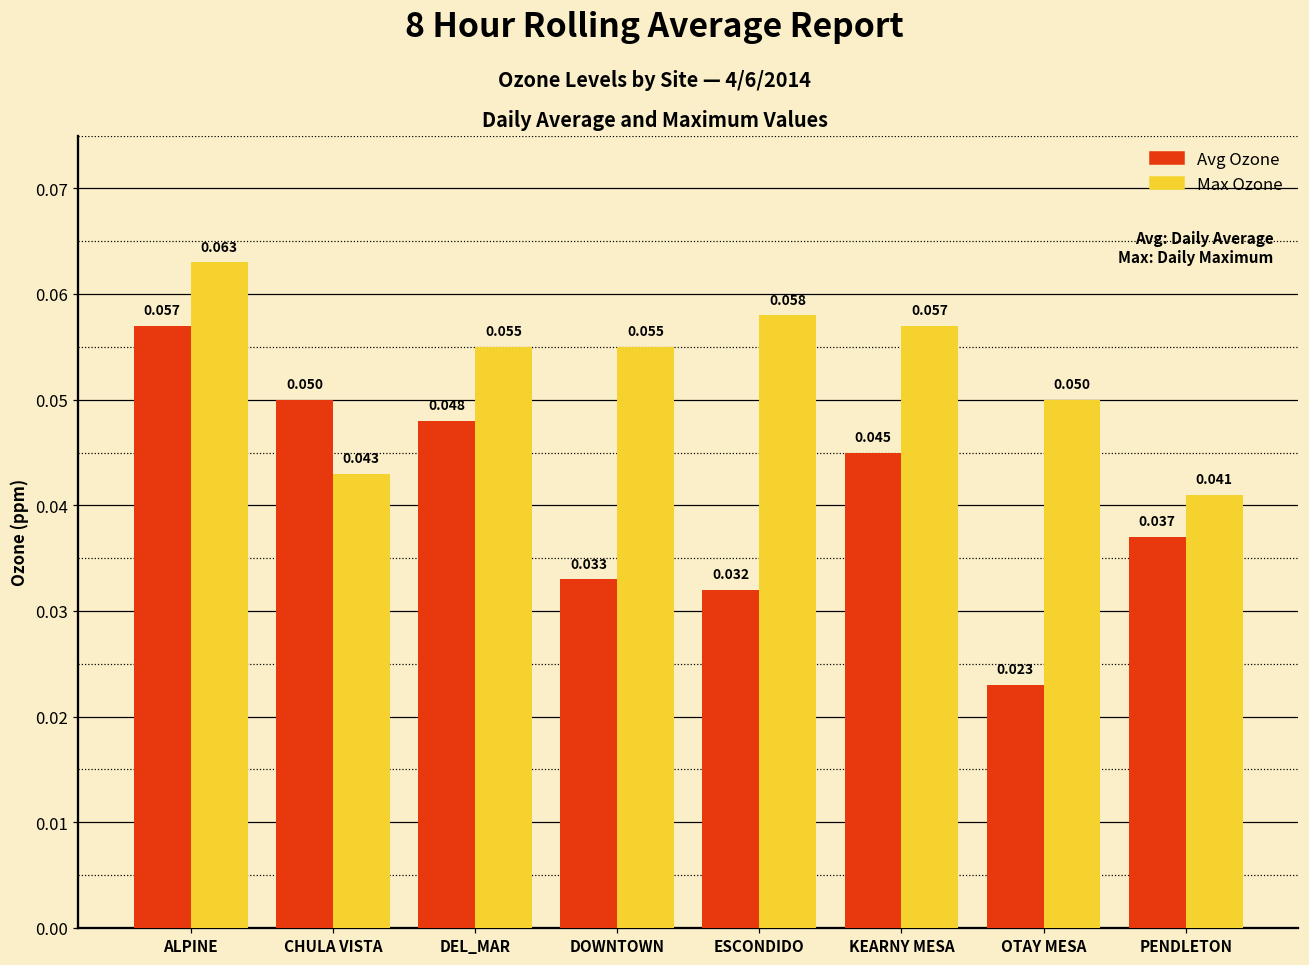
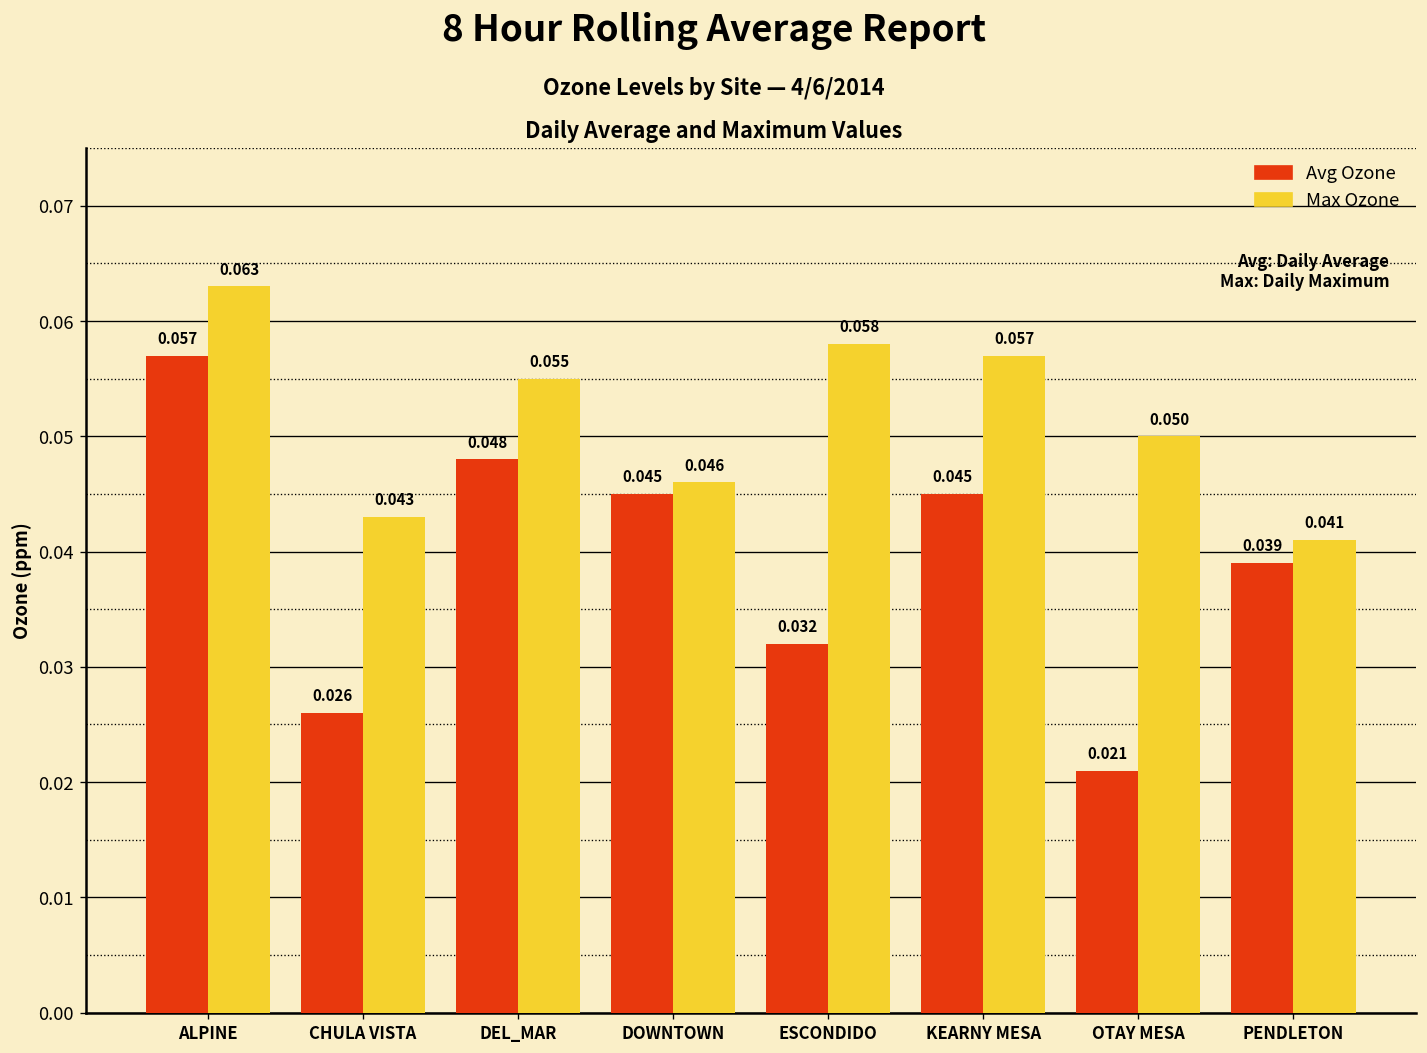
Avg Ozone, CHULA VISTA: 0.050 -> 0.026
Avg Ozone, DOWNTOWN: 0.033 -> 0.045
Max Ozone, DOWNTOWN: 0.055 -> 0.046
Avg Ozone, OTAY MESA: 0.023 -> 0.021
Avg Ozone, PENDLETON: 0.037 -> 0.039
